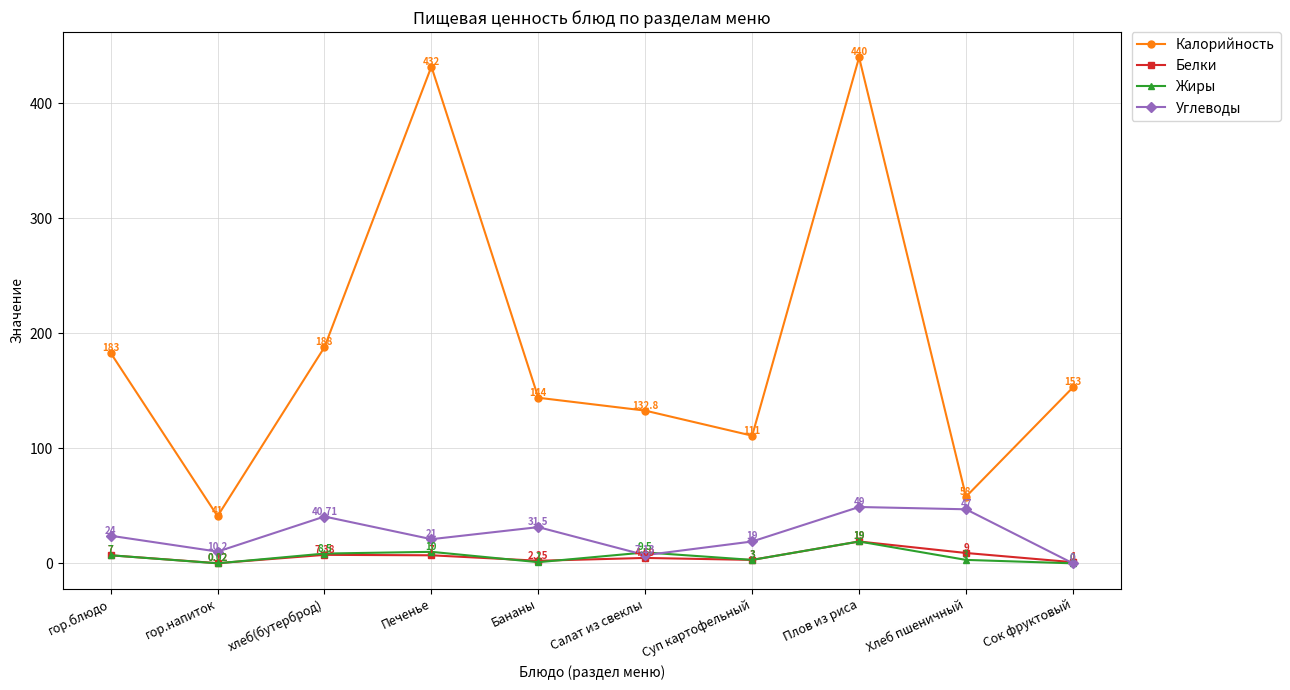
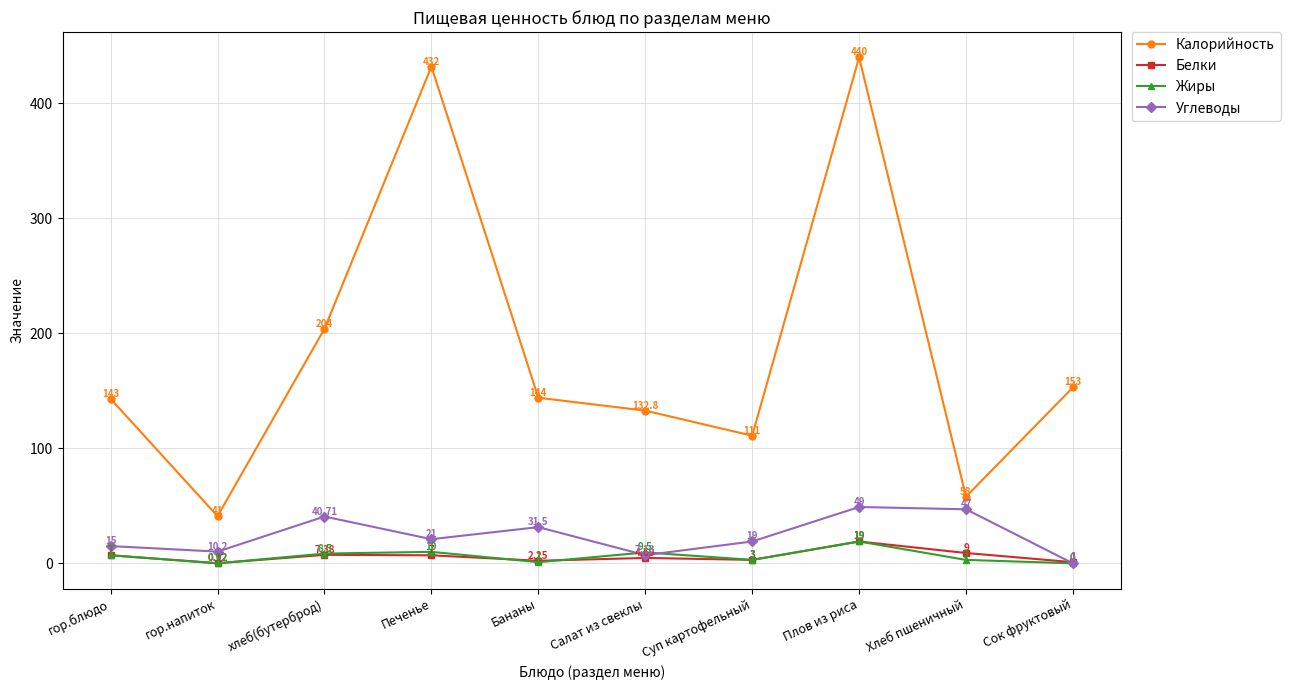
Калорийность, гор.блюдо: 183 -> 143
Углеводы, гор.блюдо: 24 -> 15
Калорийность, хлеб(бутерброд): 188 -> 204
